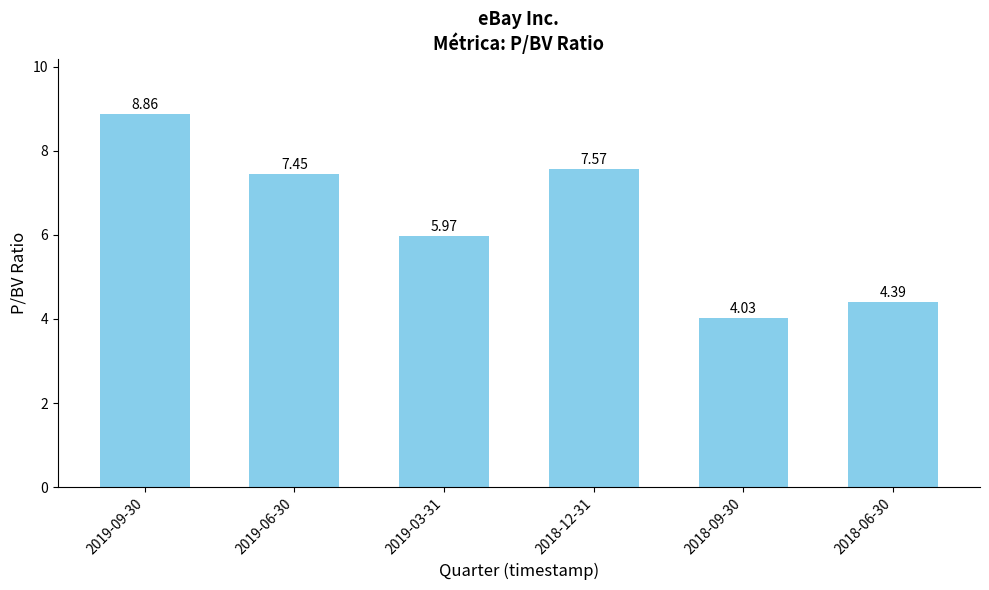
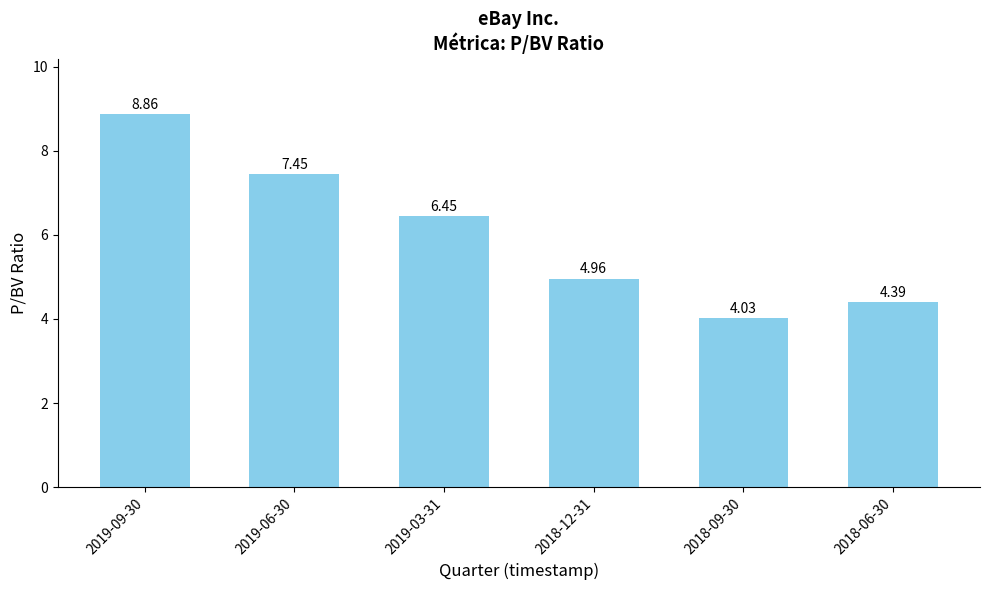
2019-03-31: 5.97 -> 6.45
2018-12-31: 7.57 -> 4.96
